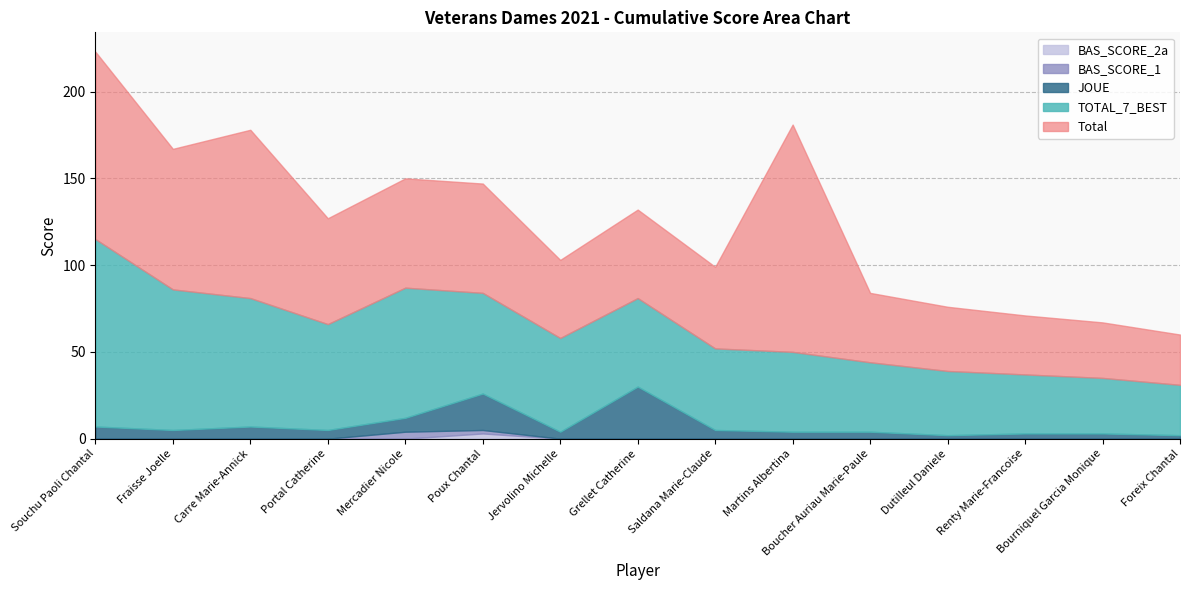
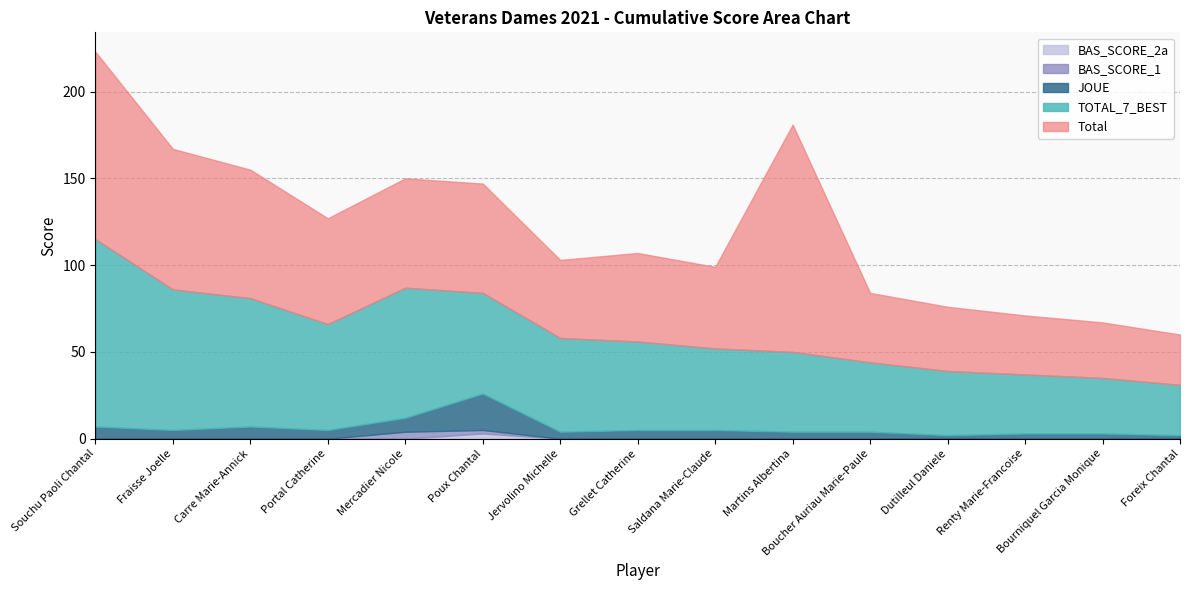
Total, Carre Marie-Annick: 97 -> 74
JOUE, Grellet Catherine: 30 -> 5
